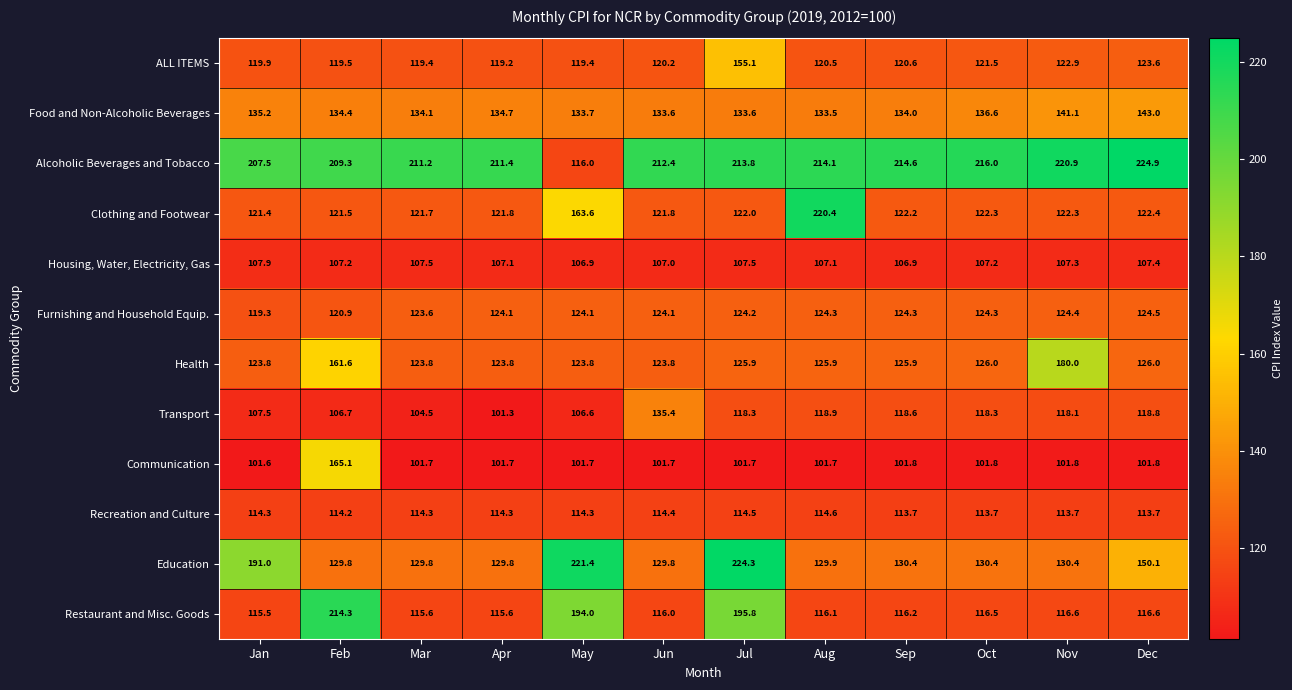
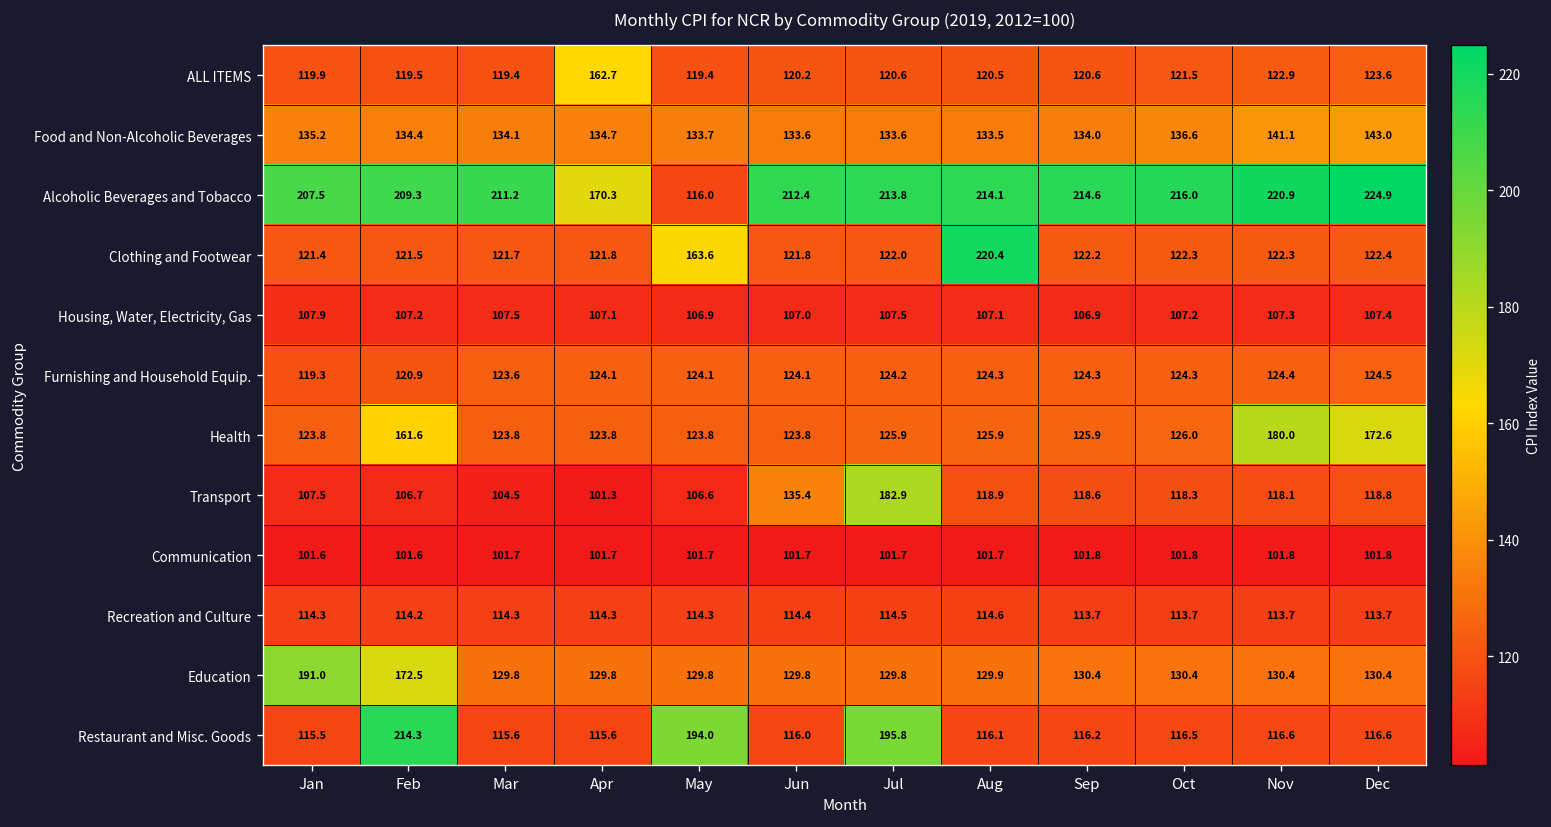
ALL ITEMS, Apr: 119.2 -> 162.7
ALL ITEMS, Jul: 155.1 -> 120.6
Alcoholic Beverages and Tobacco, Apr: 211.4 -> 170.3
Health, Dec: 126.0 -> 172.6
Transport, Jul: 118.3 -> 182.9
Communication, Feb: 165.1 -> 101.6
Education, Feb: 129.8 -> 172.5
Education, May: 221.4 -> 129.8
Education, Jul: 224.3 -> 129.8
Education, Dec: 150.1 -> 130.4
